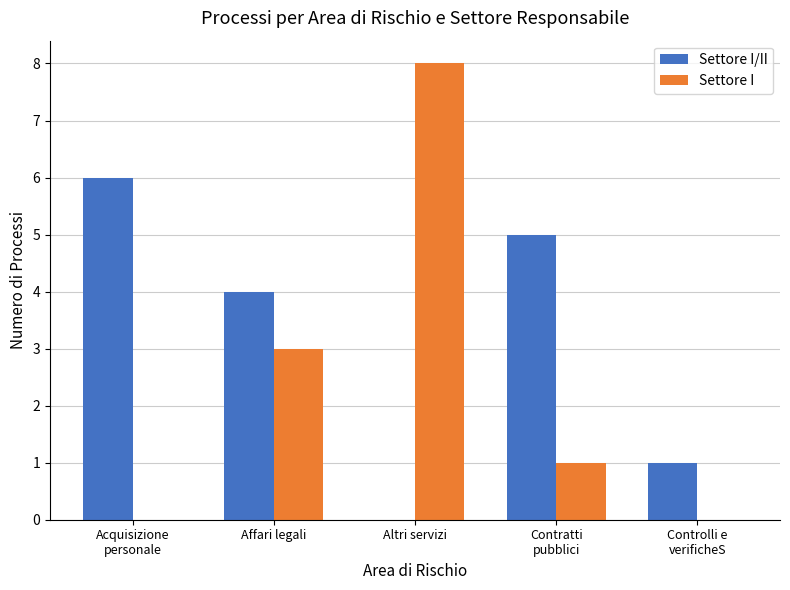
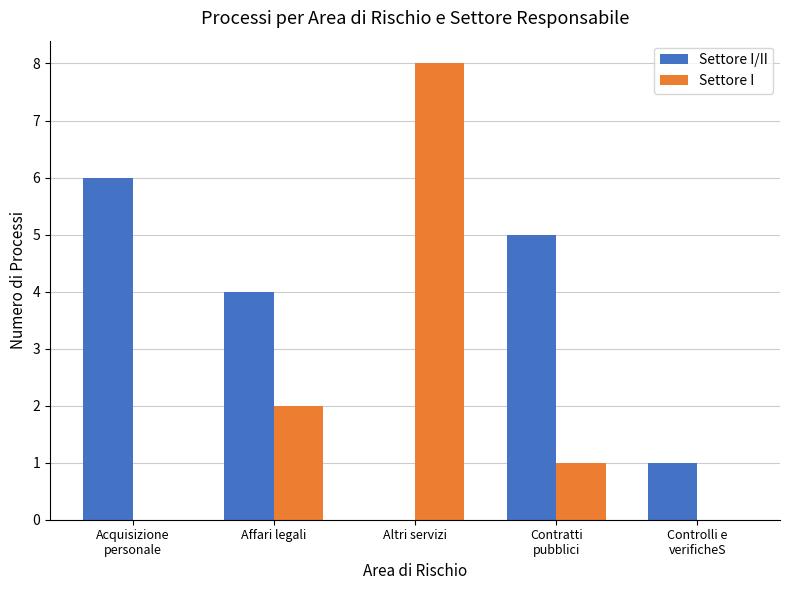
Settore I, Affari legali: 3 -> 2
